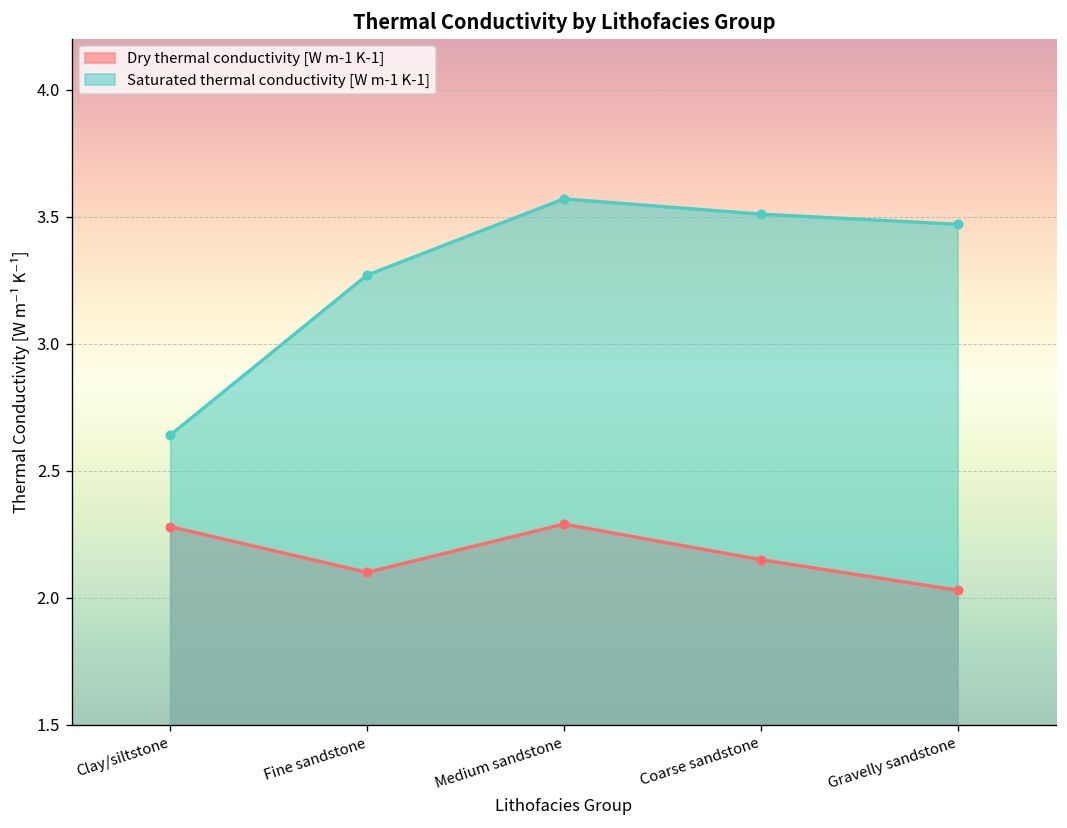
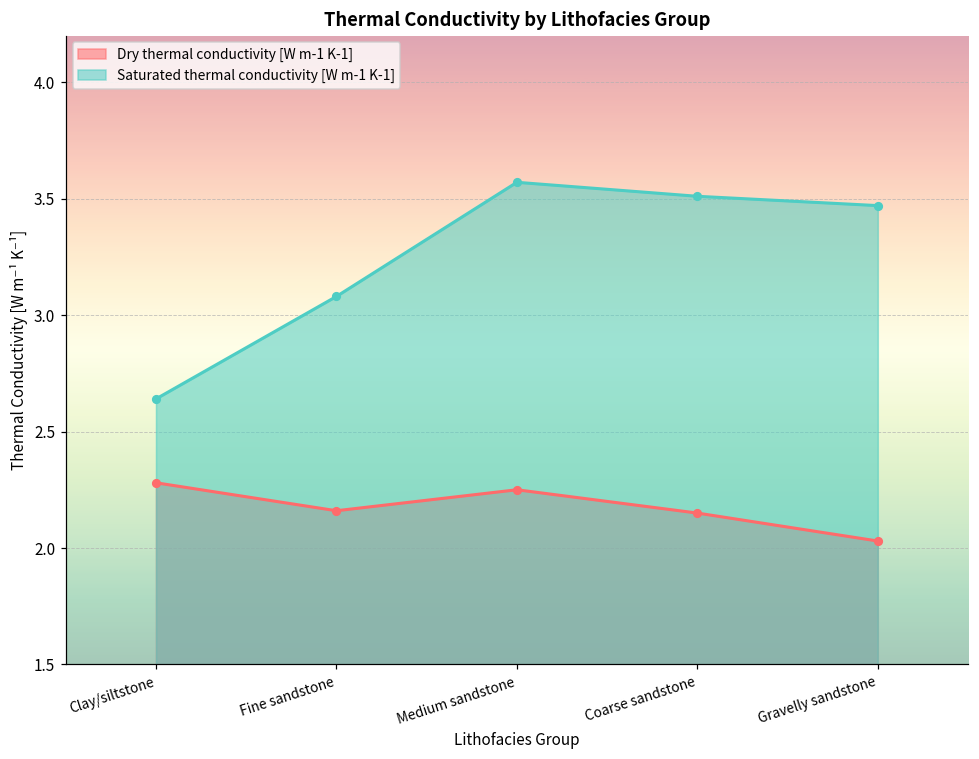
Dry thermal conductivity [W m-1 K-1], Fine sandstone: 2.10 -> 2.16
Saturated thermal conductivity [W m-1 K-1], Fine sandstone: 3.27 -> 3.08
Dry thermal conductivity [W m-1 K-1], Medium sandstone: 2.29 -> 2.25
